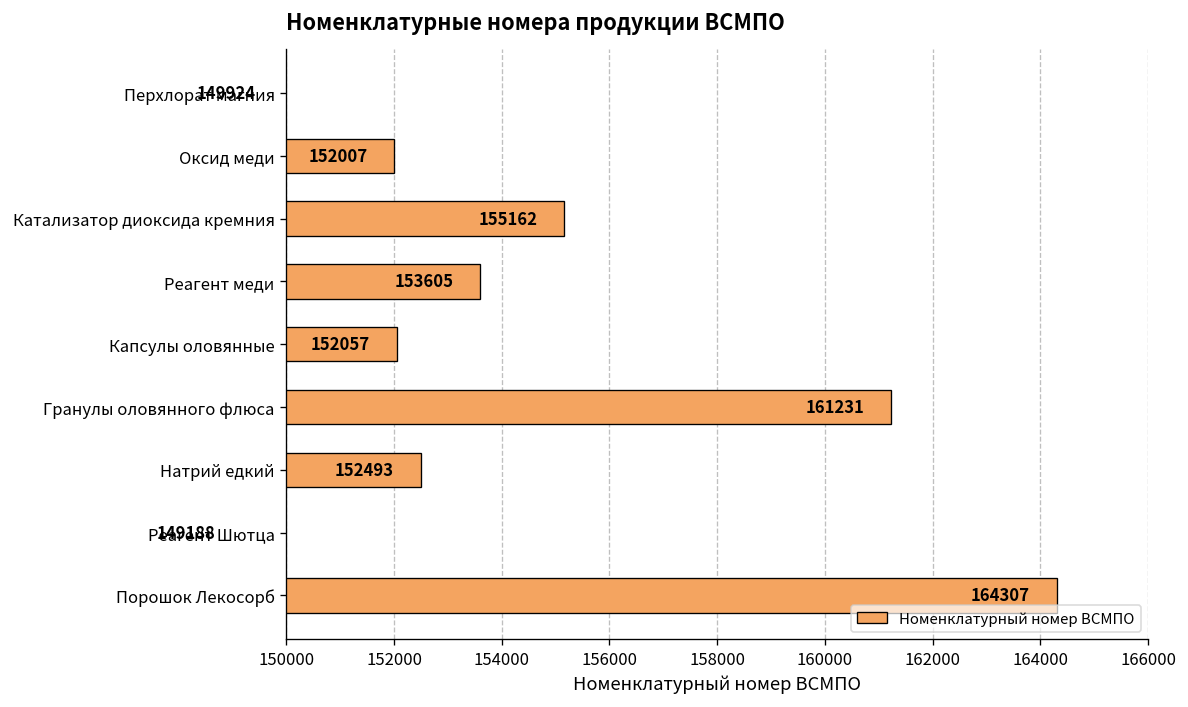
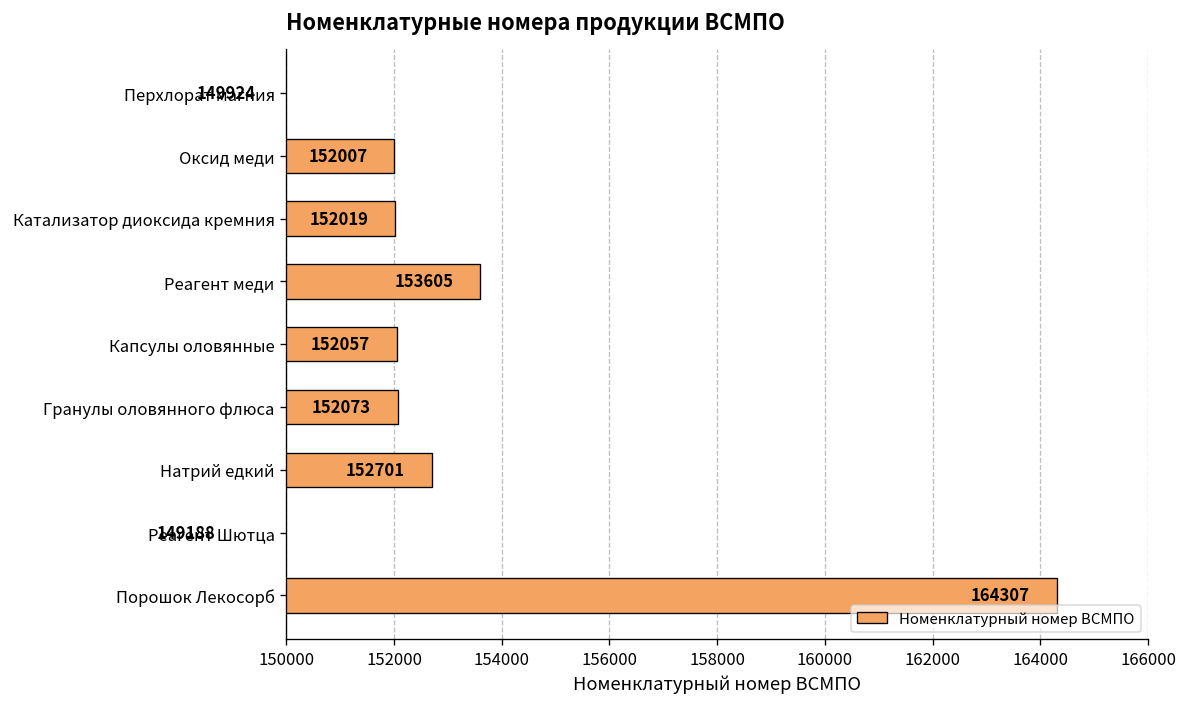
Катализатор диоксида кремния: 155162 -> 152019
Гранулы оловянного флюса: 161231 -> 152073
Натрий едкий: 152493 -> 152701
